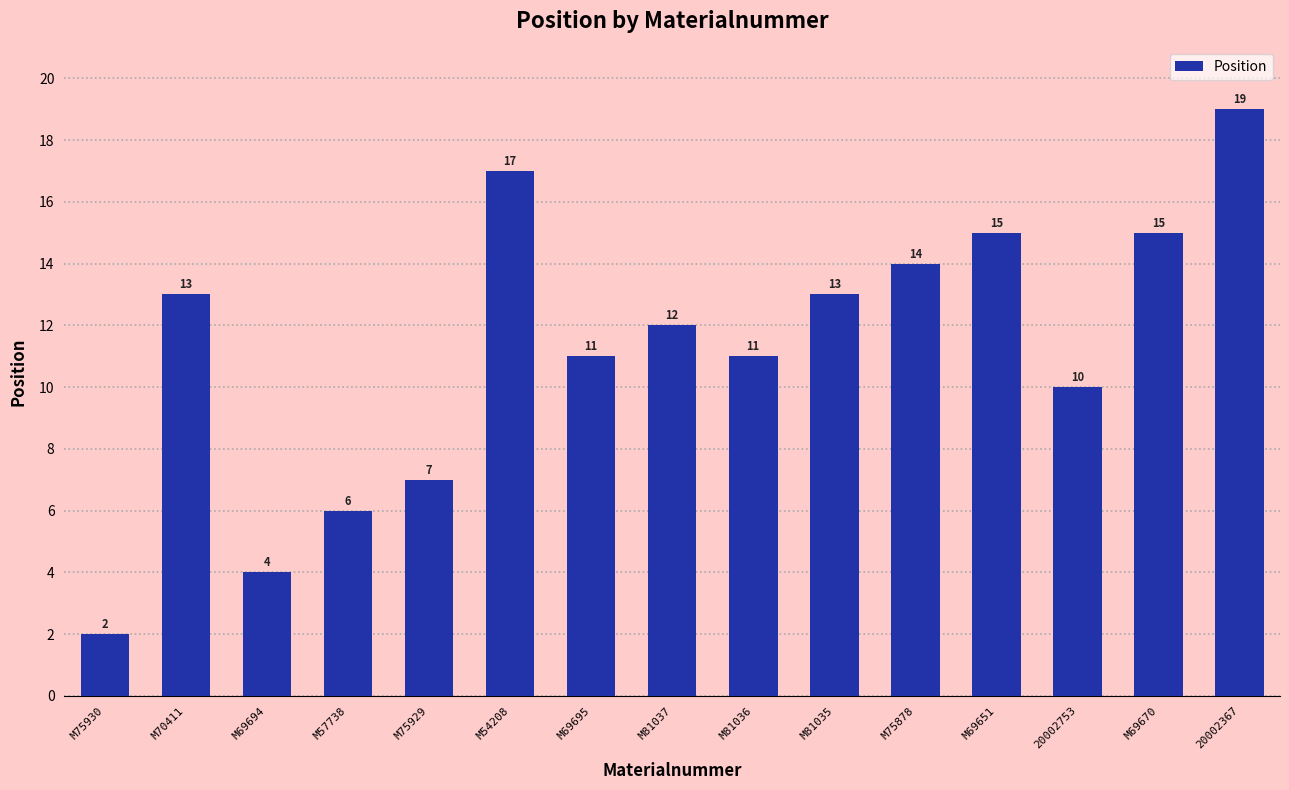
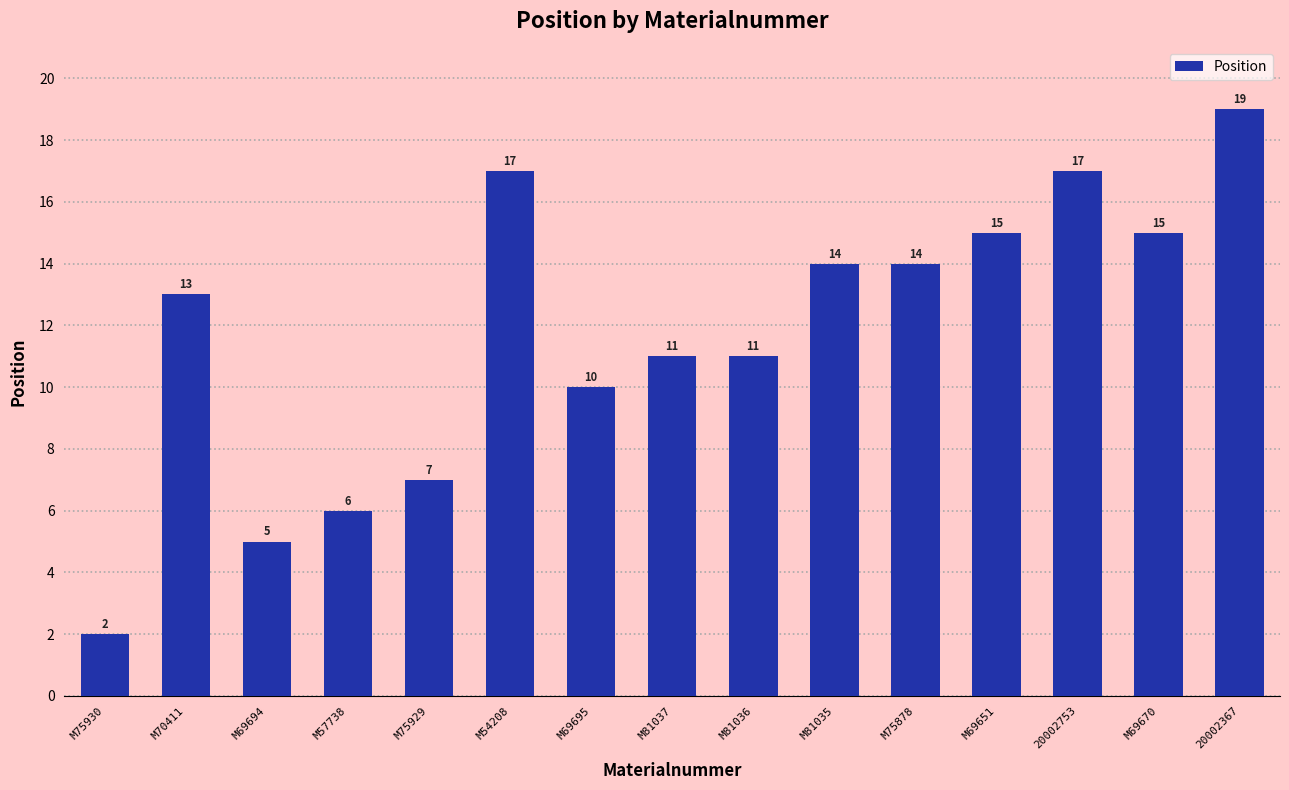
M69694: 4 -> 5
M69695: 11 -> 10
M81037: 12 -> 11
M81035: 13 -> 14
20002753: 10 -> 17
